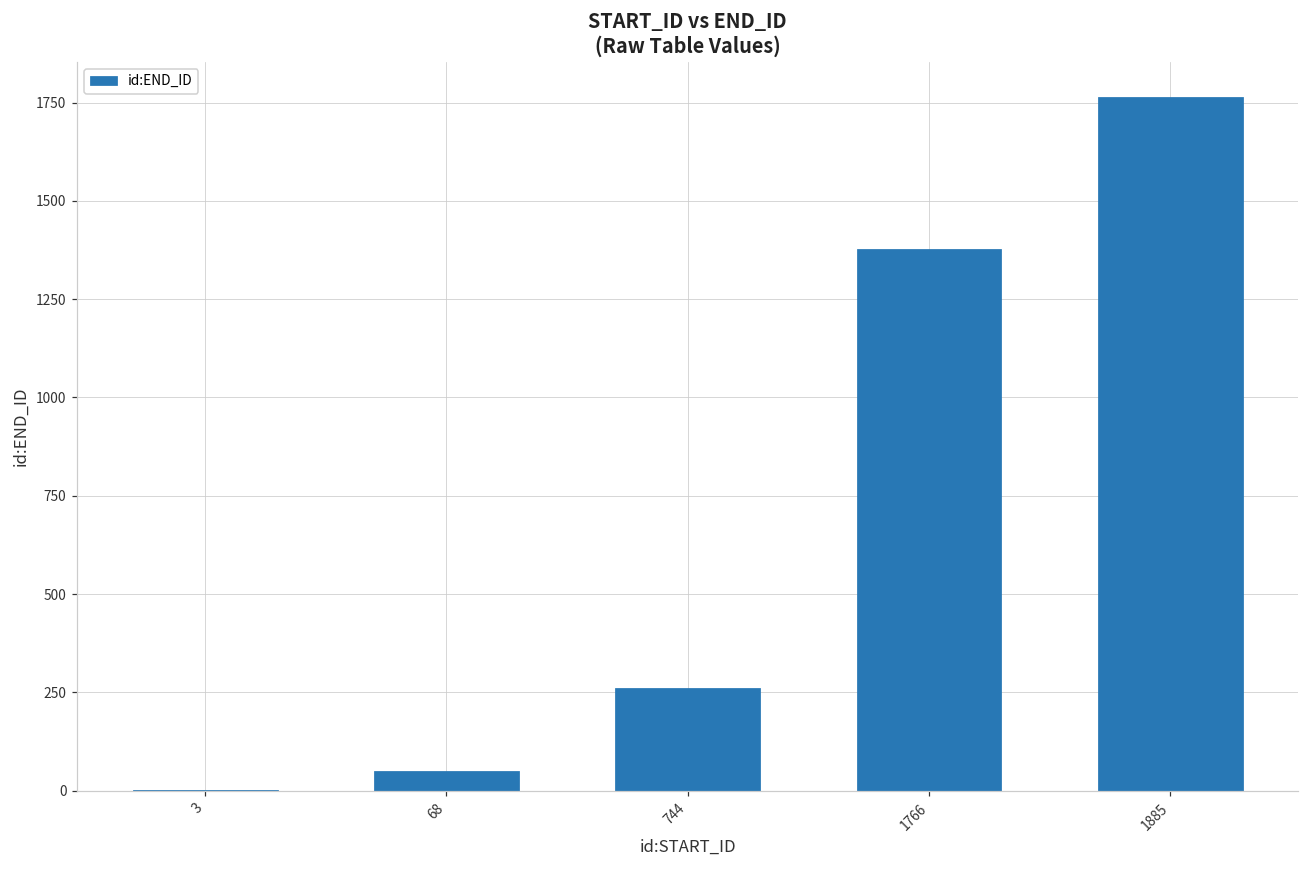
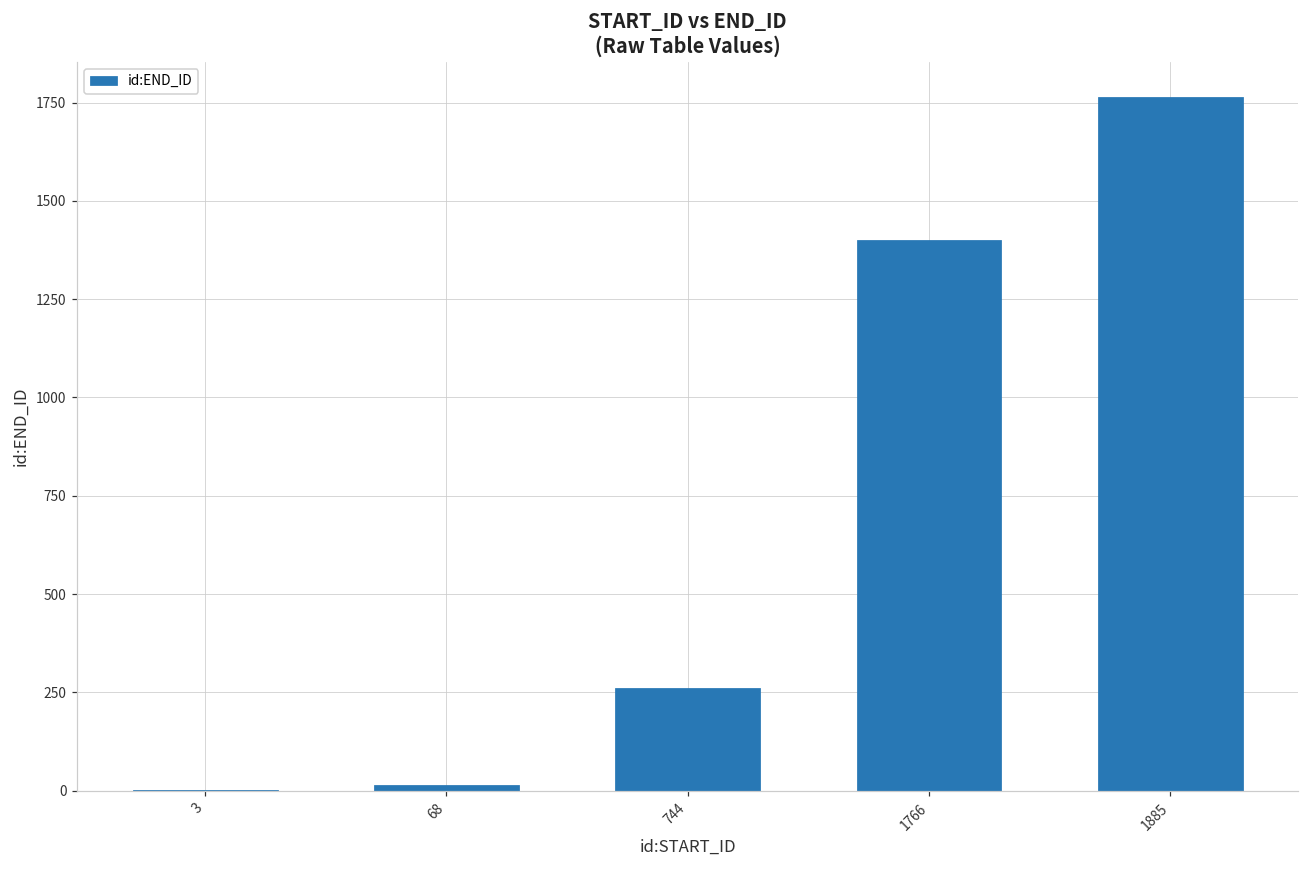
68: 50 -> 20
1766: 1380 -> 1400
